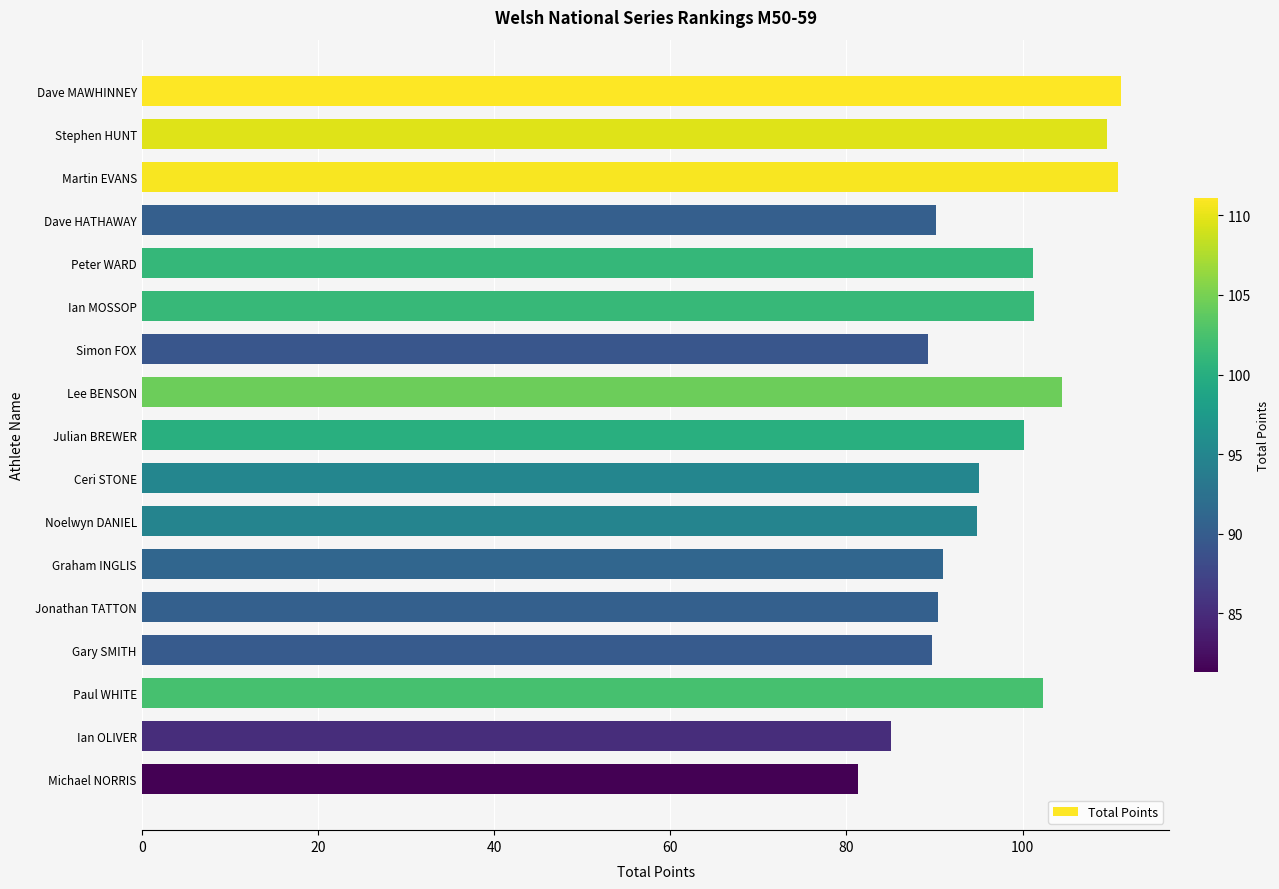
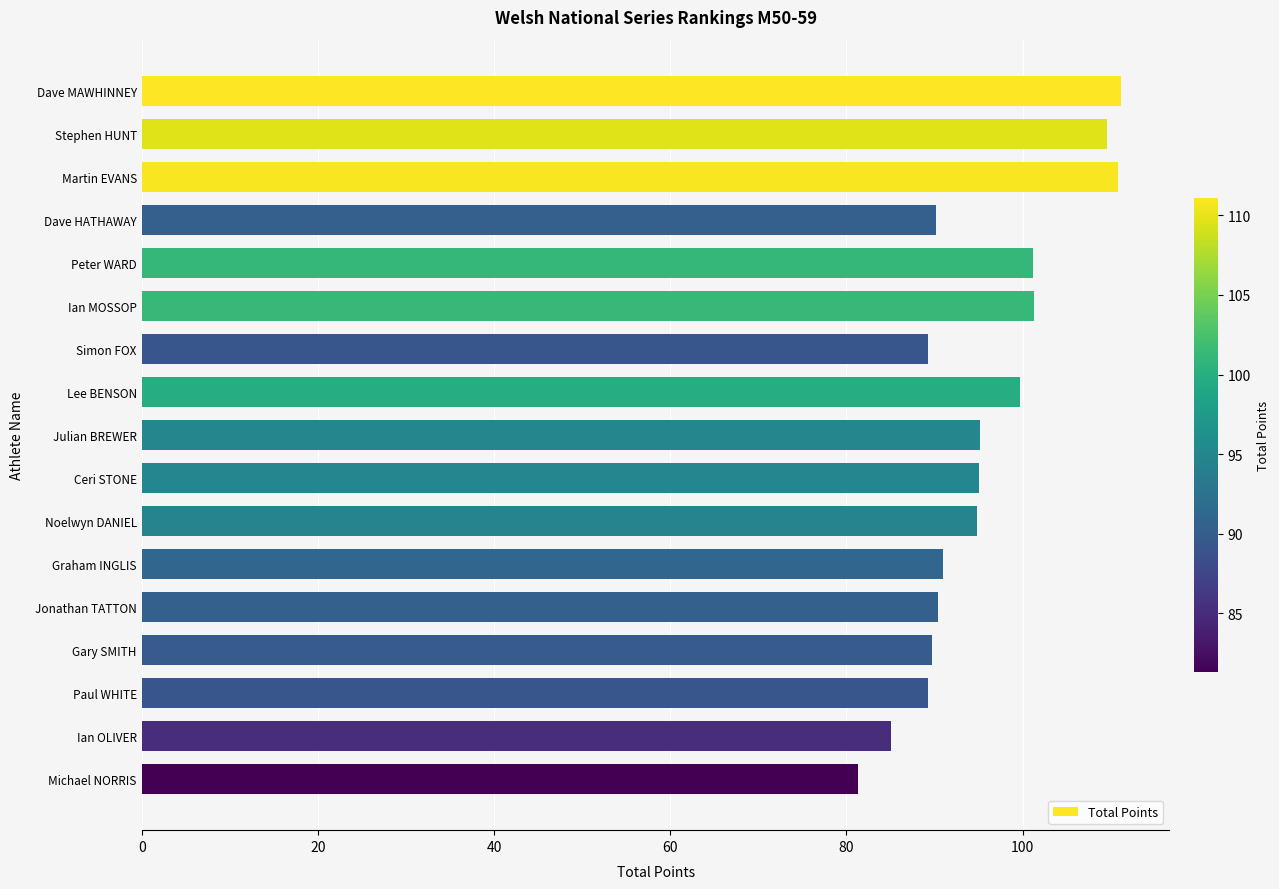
Lee BENSON: 104 -> 100
Julian BREWER: 100 -> 95
Paul WHITE: 102 -> 89
